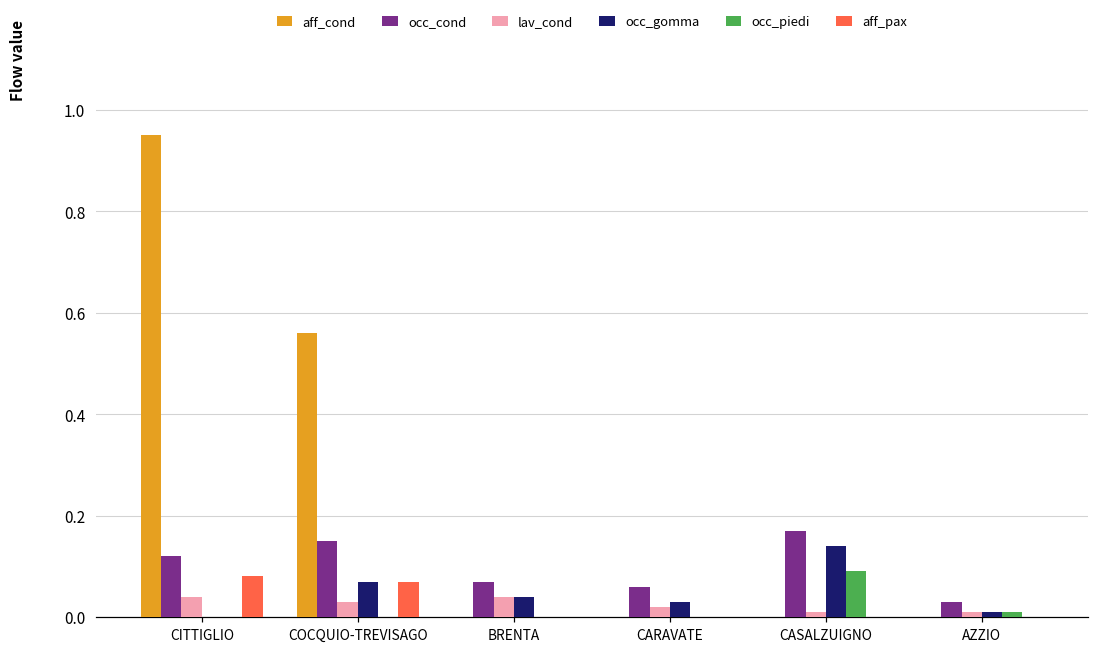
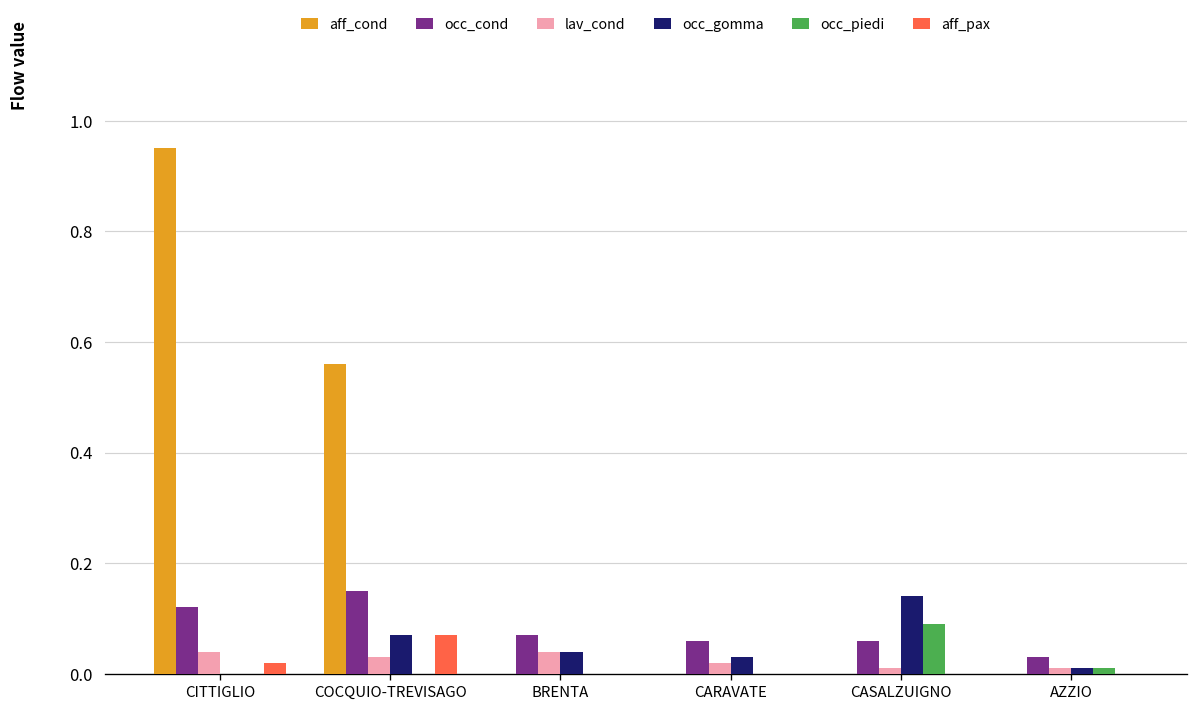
aff_pax, CITTIGLIO: 0.08 -> 0.02
occ_cond, CASALZUIGNO: 0.17 -> 0.06
